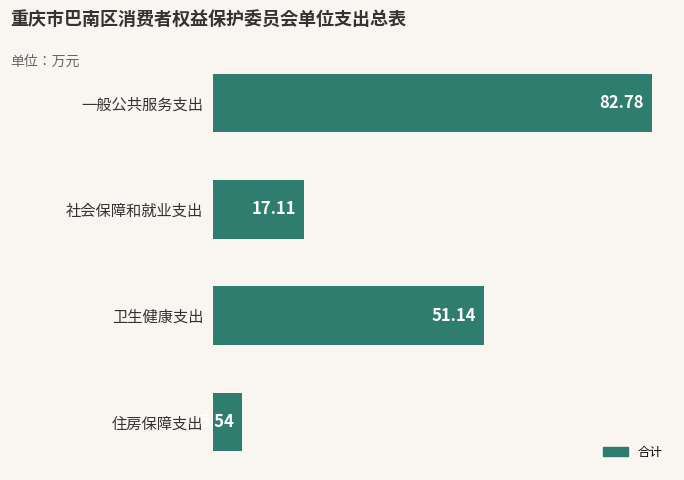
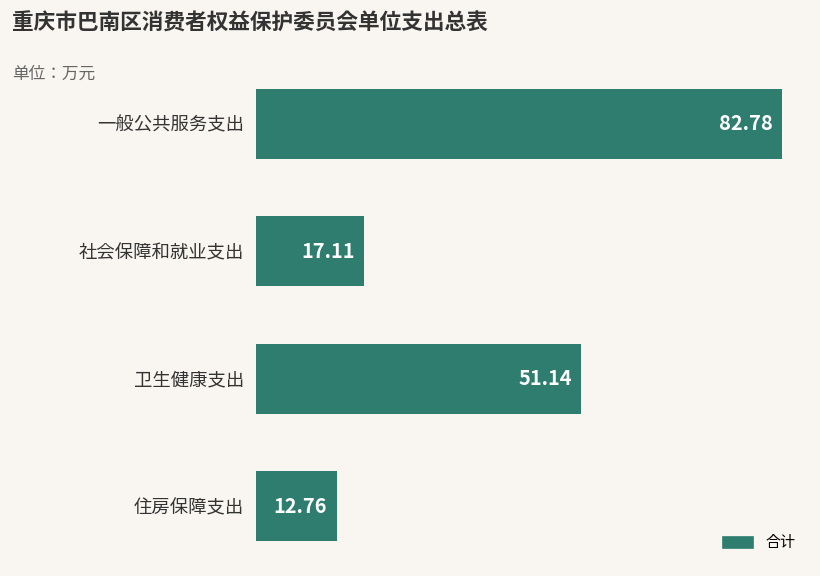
住房保障支出: 5.54 -> 12.76
